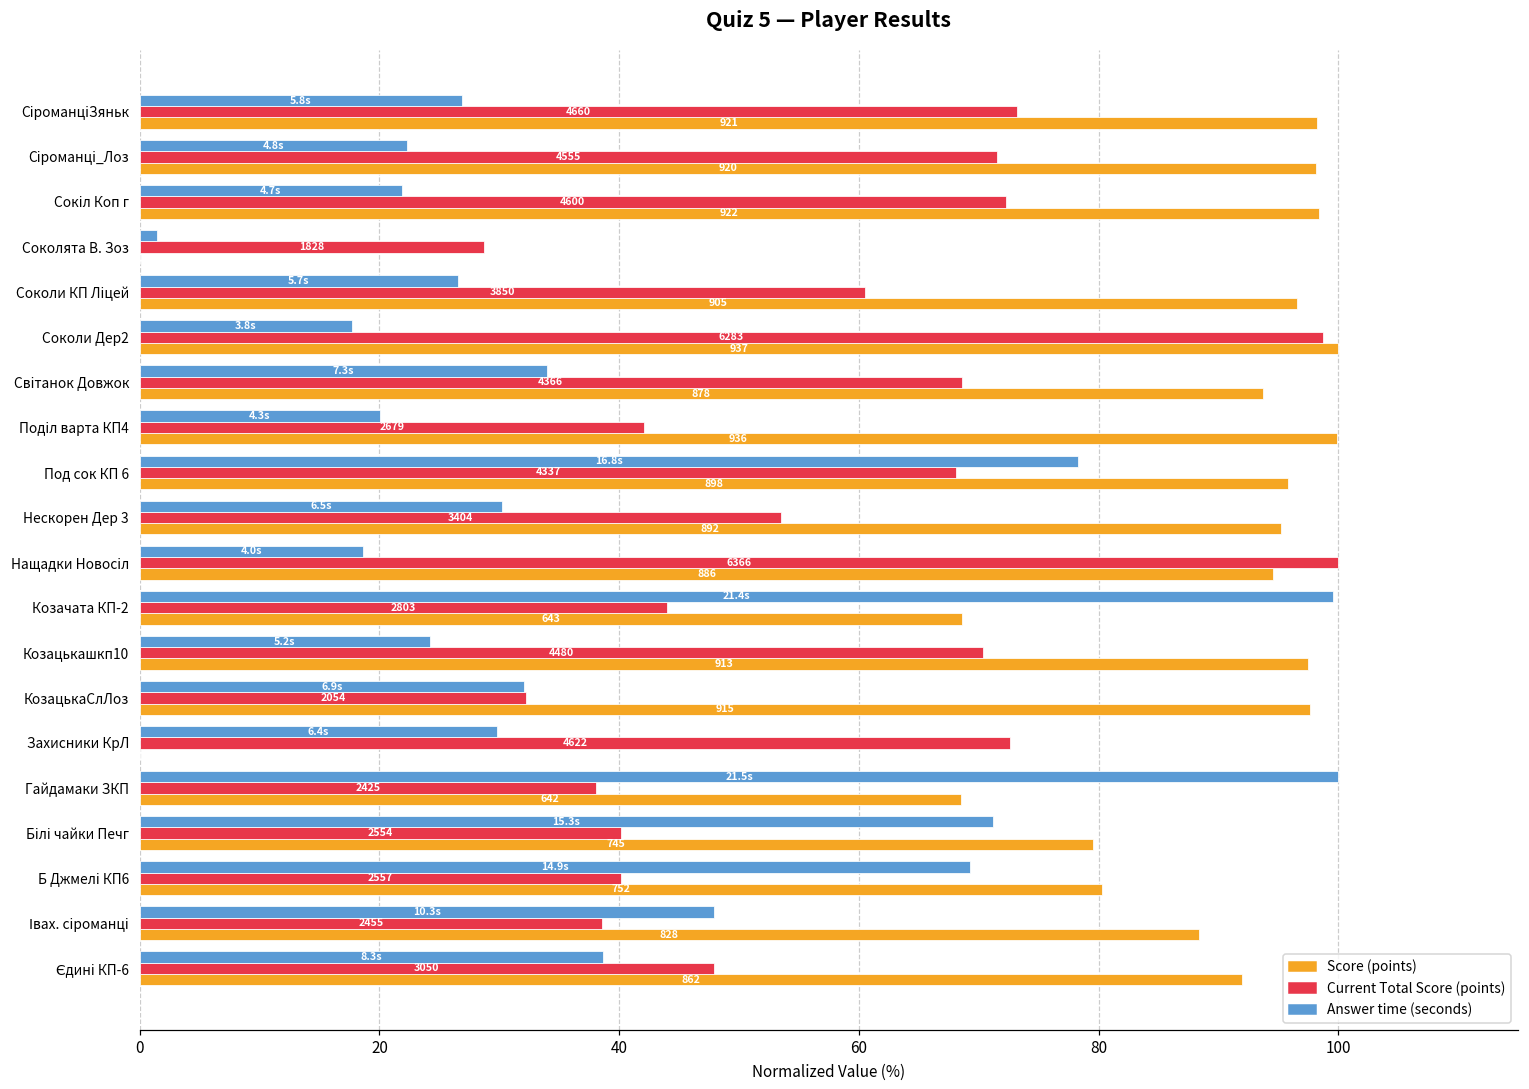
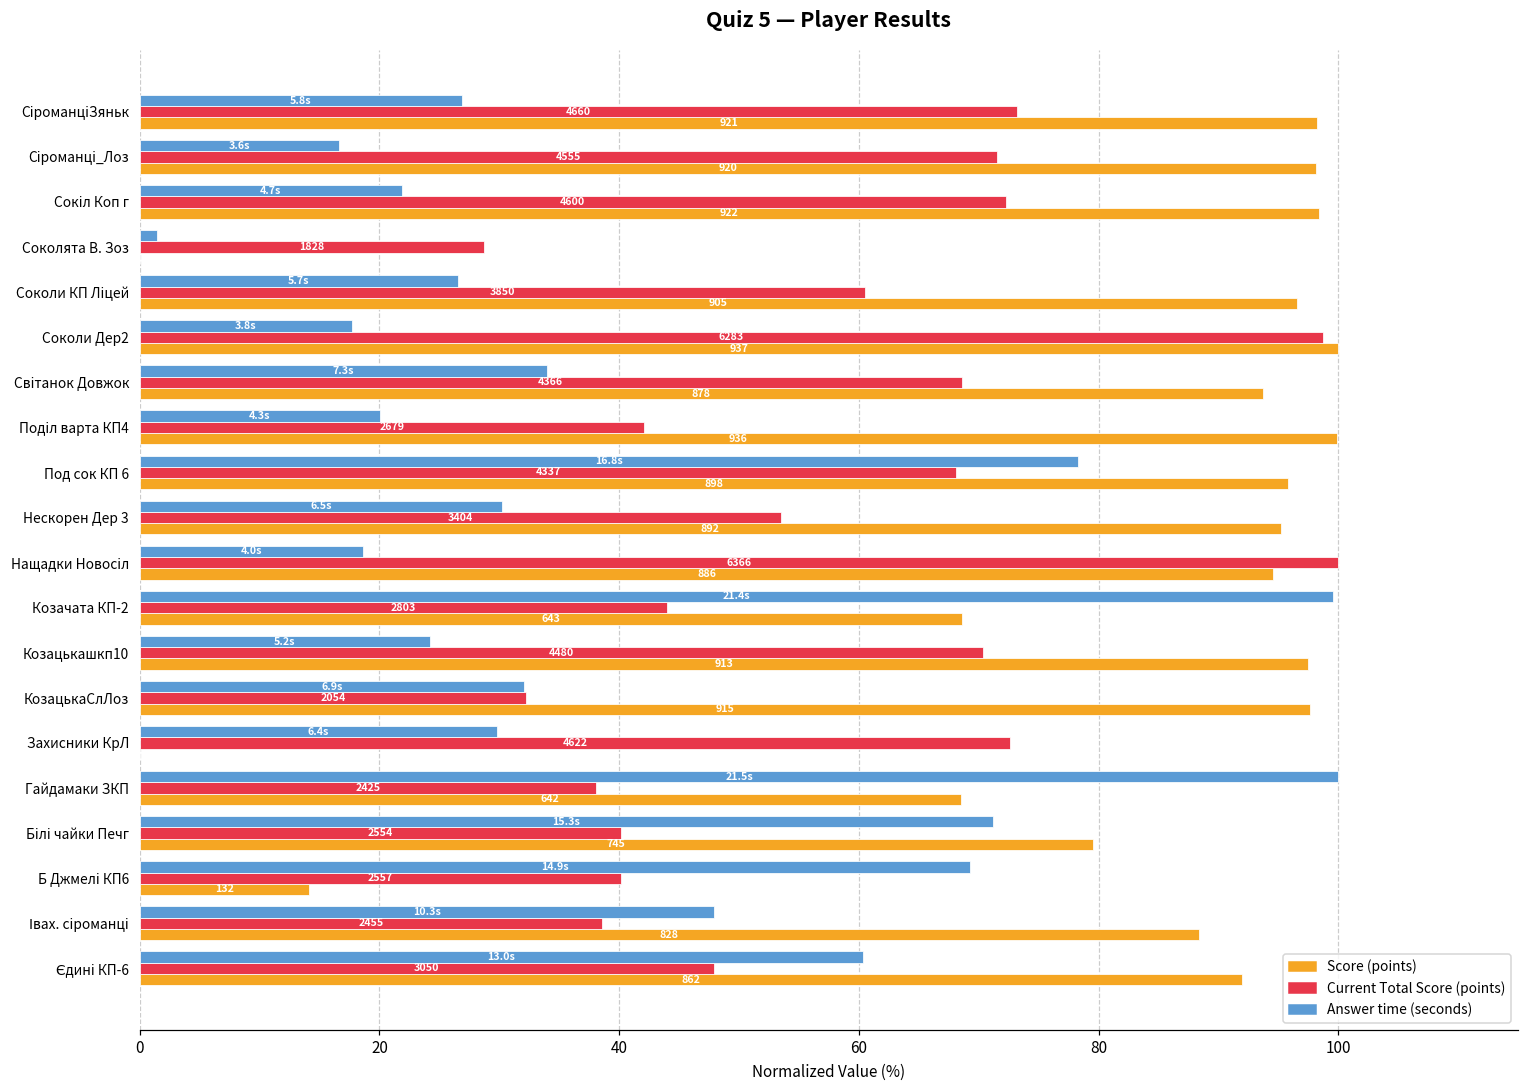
Answer time (seconds), Сіроманці_Лоз: 4.8s -> 3.6s
Score (points), Б Джмелі КП6: 752 -> 132
Answer time (seconds), Єдині КП-6: 8.3s -> 13.0s
